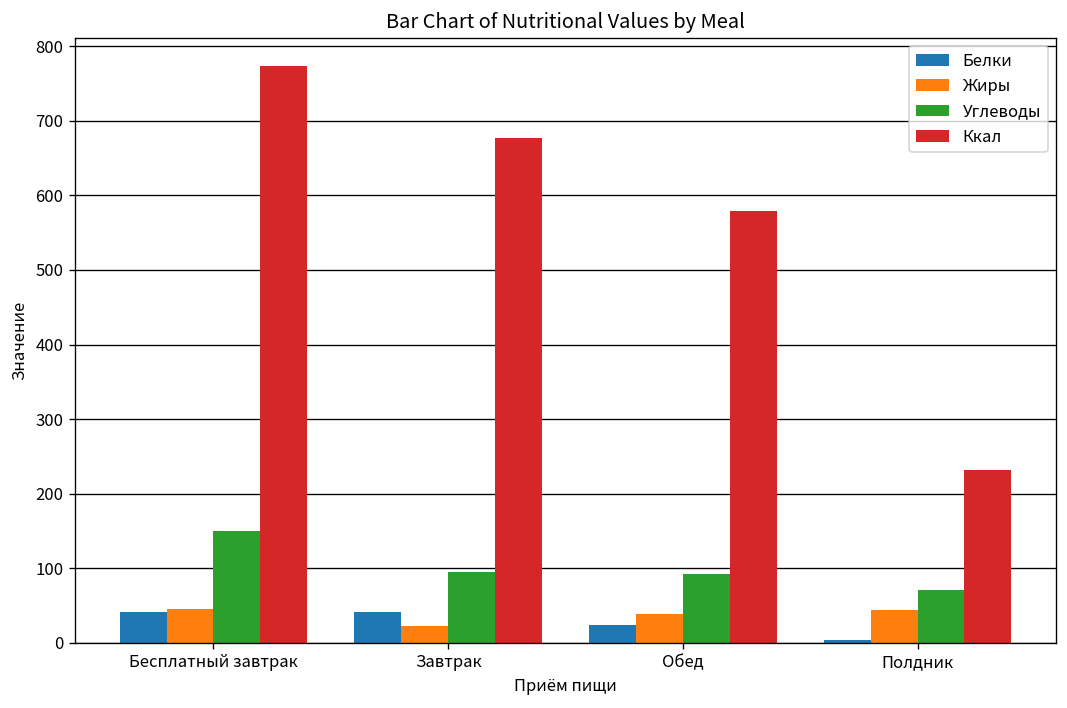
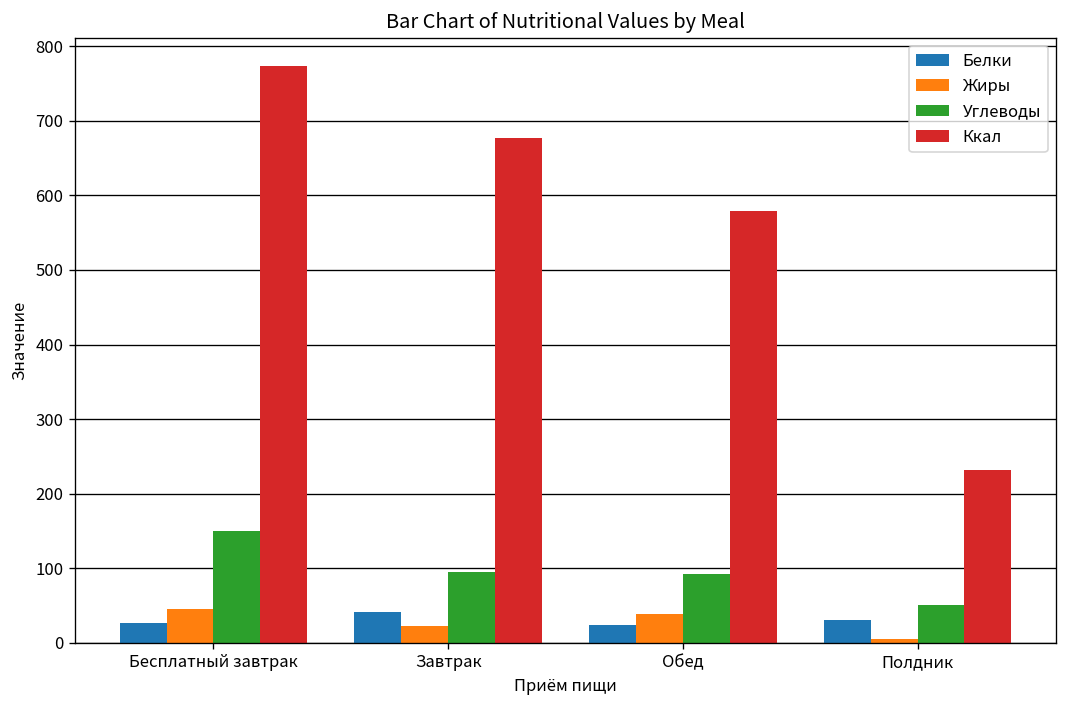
Белки, Бесплатный завтрак: 40 -> 30
Белки, Полдник: 0 -> 30
Жиры, Полдник: 40 -> 10
Углеводы, Полдник: 70 -> 50
